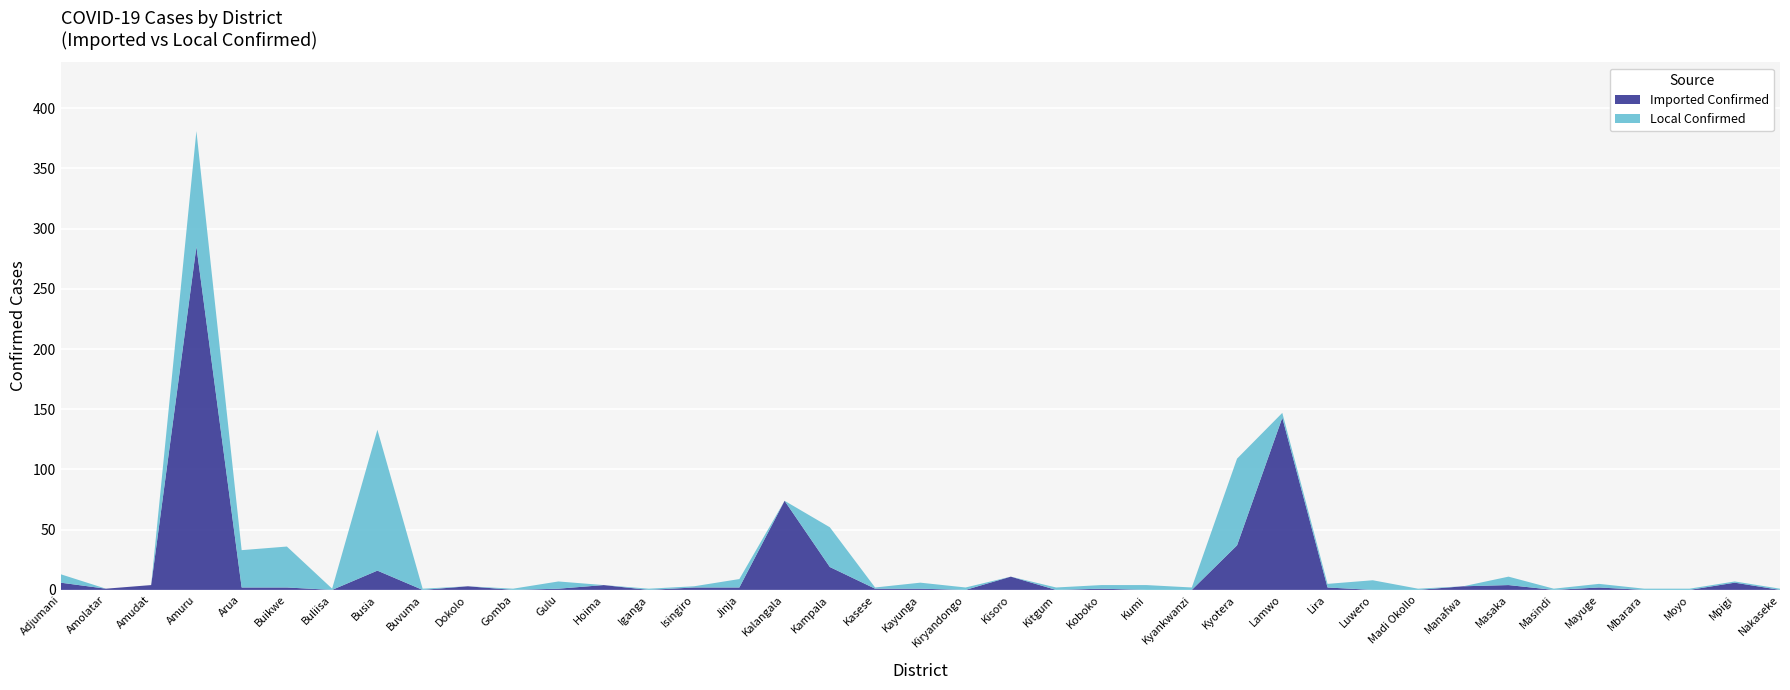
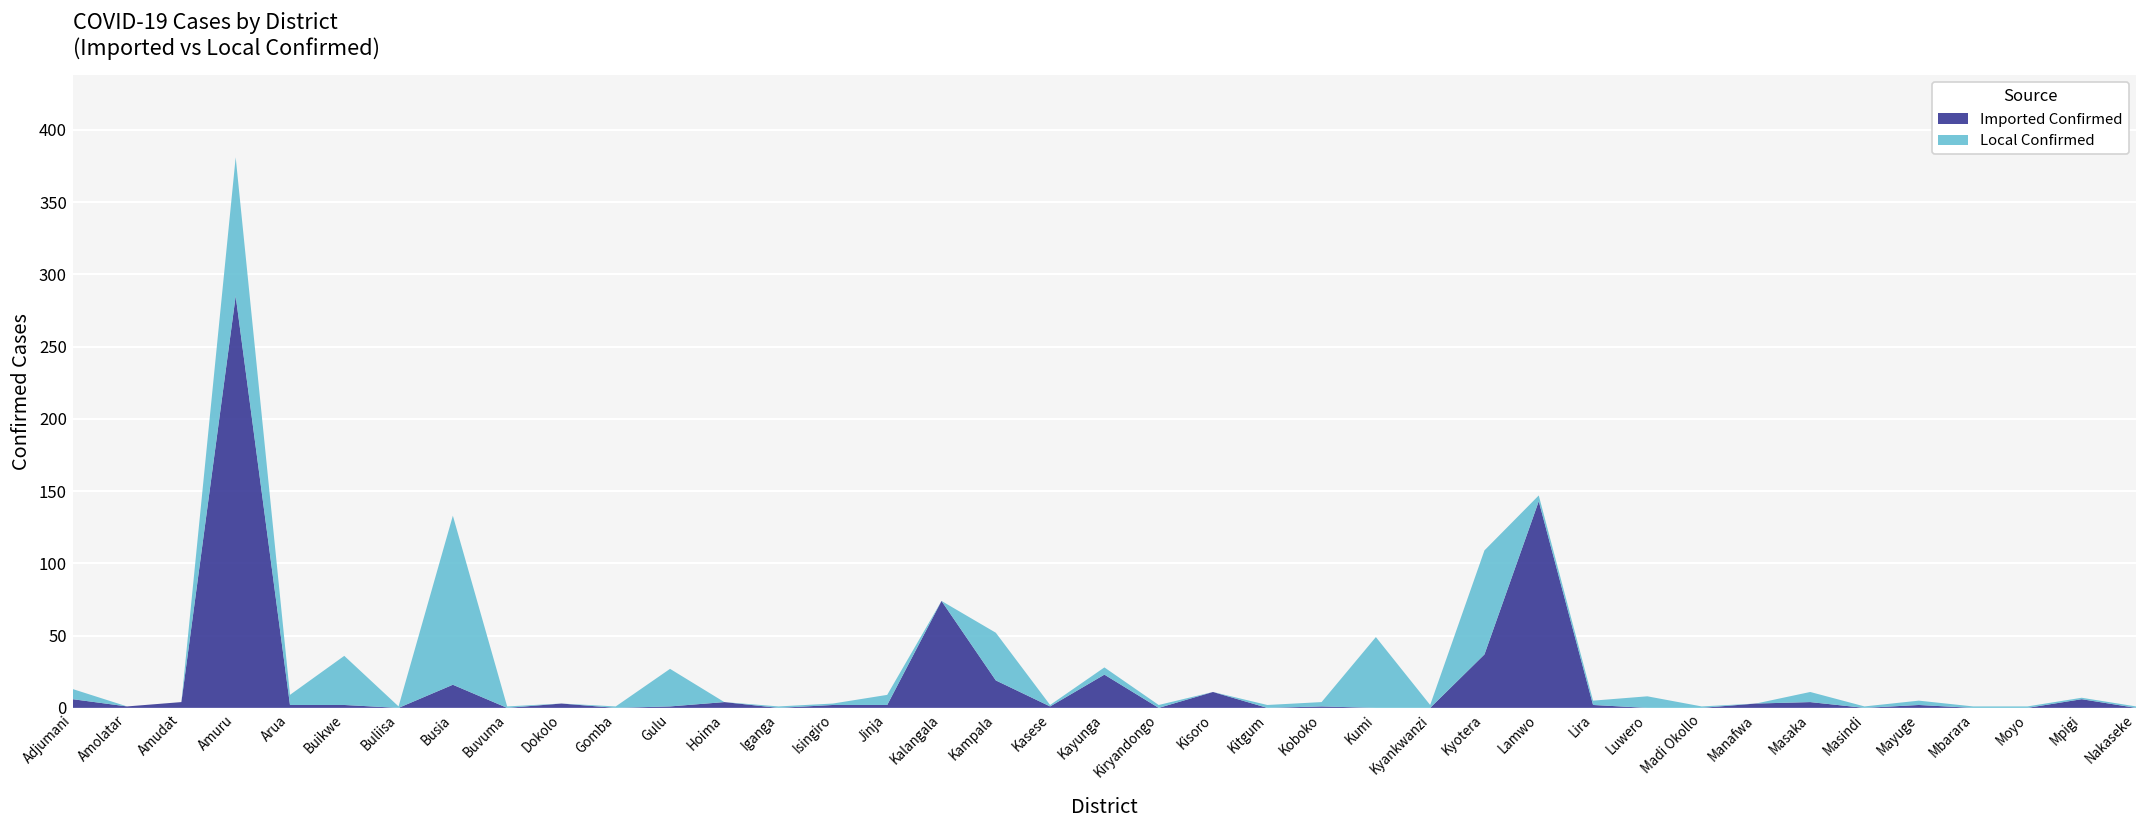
Local Confirmed, Arua: 31 -> 7
Local Confirmed, Gulu: 6 -> 26
Imported Confirmed, Kayunga: 1 -> 23
Local Confirmed, Kumi: 4 -> 49
